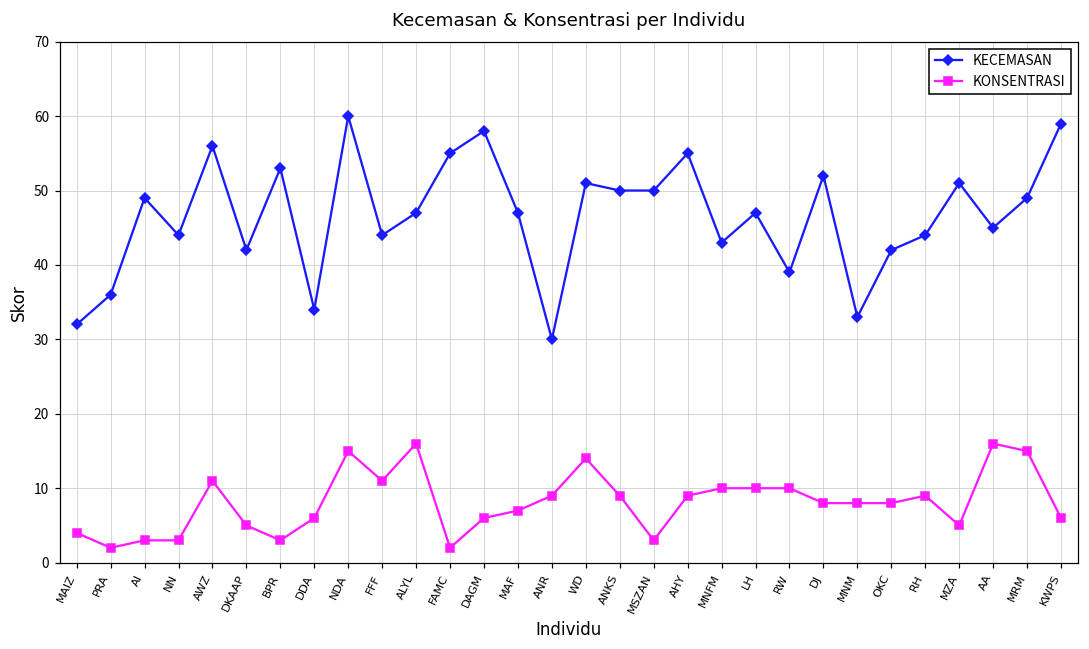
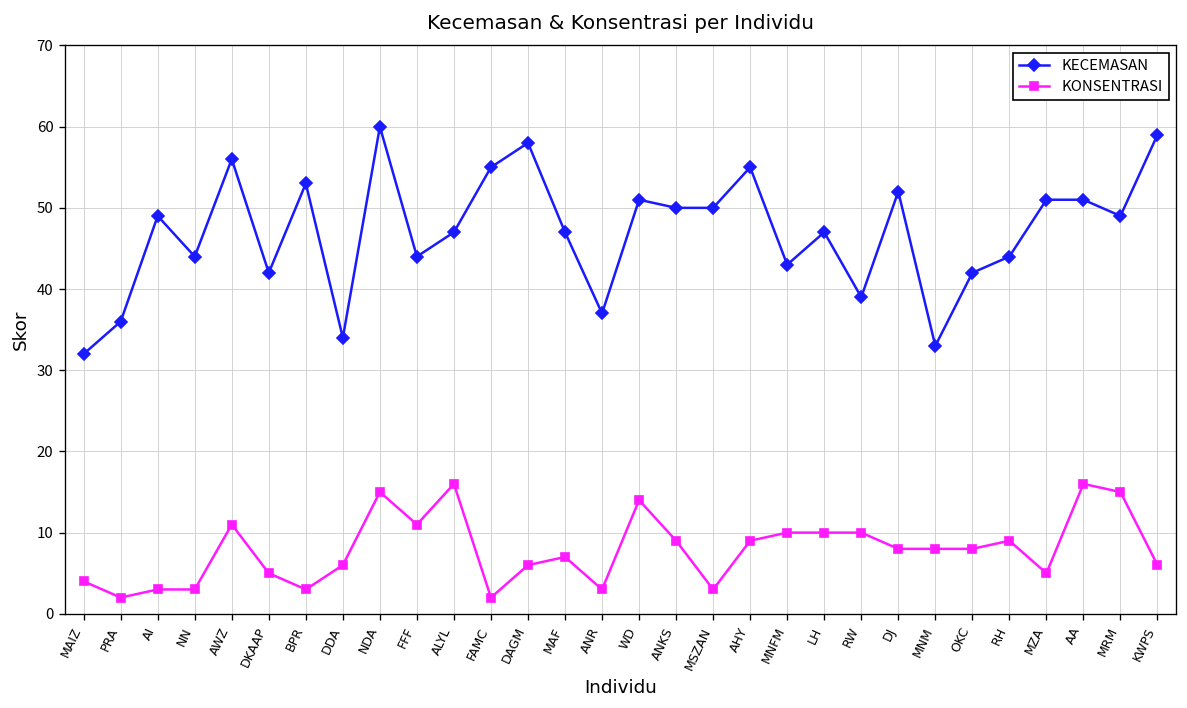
KECEMASAN, ANR: 30 -> 37
KONSENTRASI, ANR: 9 -> 3
KECEMASAN, AA: 45 -> 51
